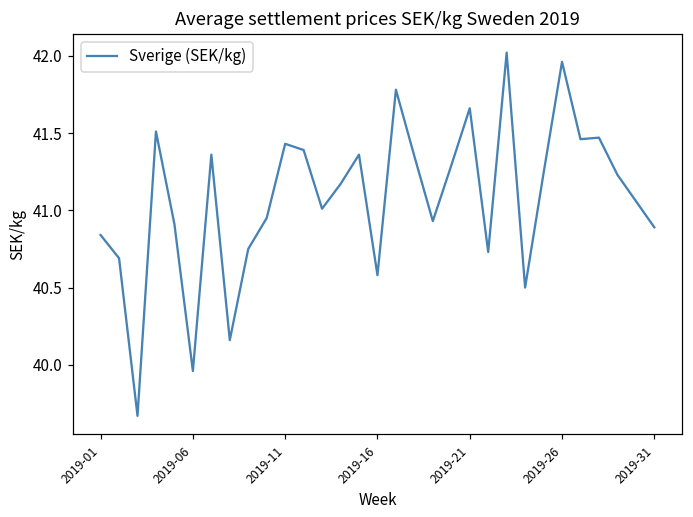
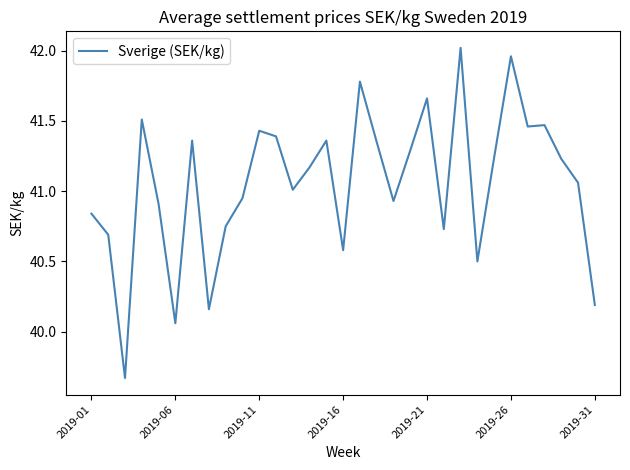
2019-06: 39.96 -> 40.06
2019-31: 40.89 -> 40.19
